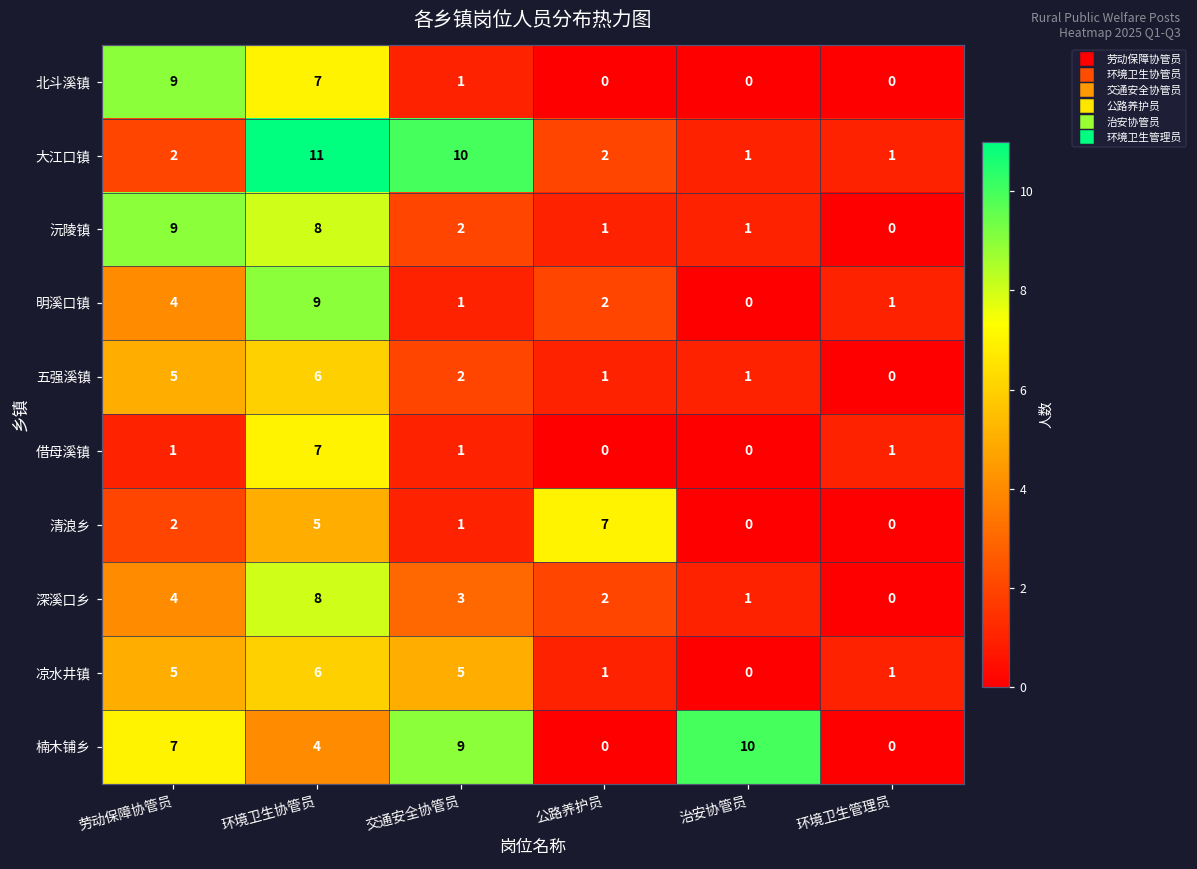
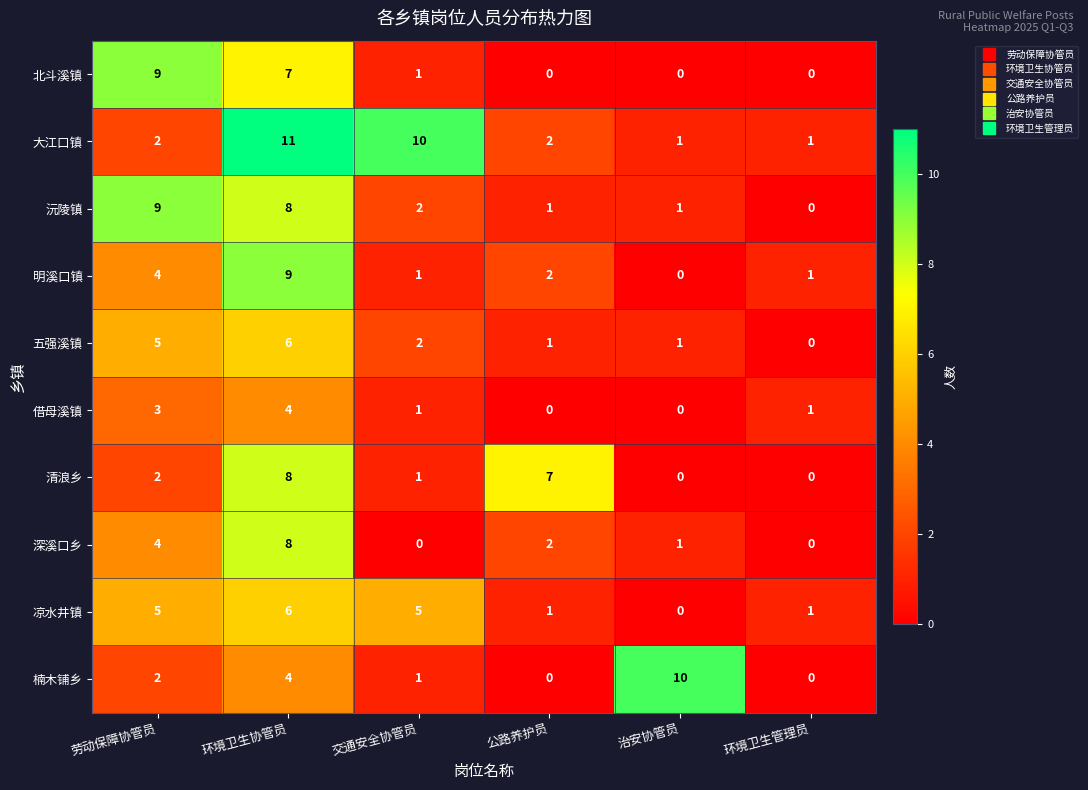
借母溪镇, 劳动保障协管员: 1 -> 3
借母溪镇, 环境卫生协管员: 7 -> 4
清浪乡, 环境卫生协管员: 5 -> 8
深溪口乡, 交通安全协管员: 3 -> 0
楠木铺乡, 劳动保障协管员: 7 -> 2
楠木铺乡, 交通安全协管员: 9 -> 1
